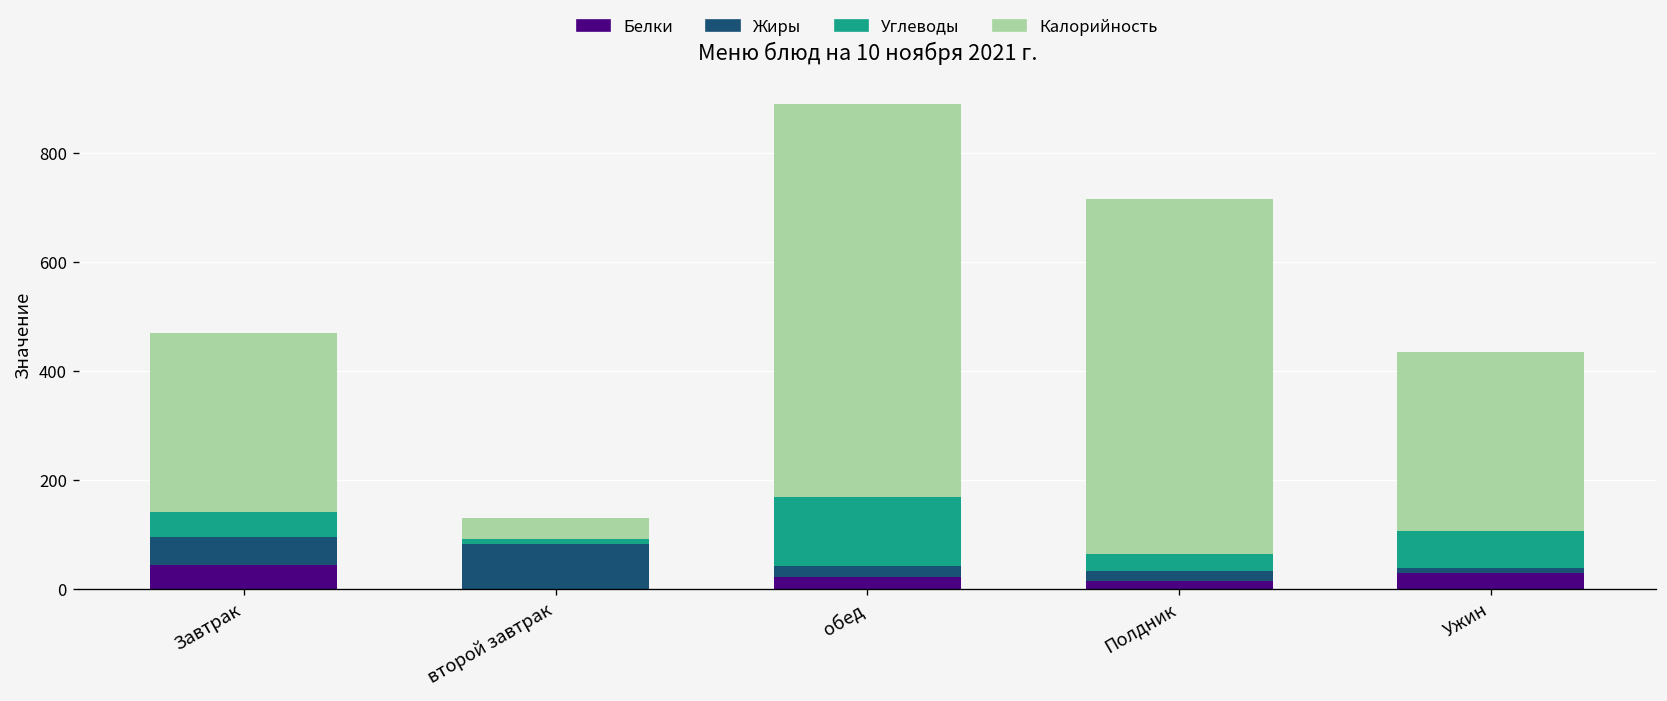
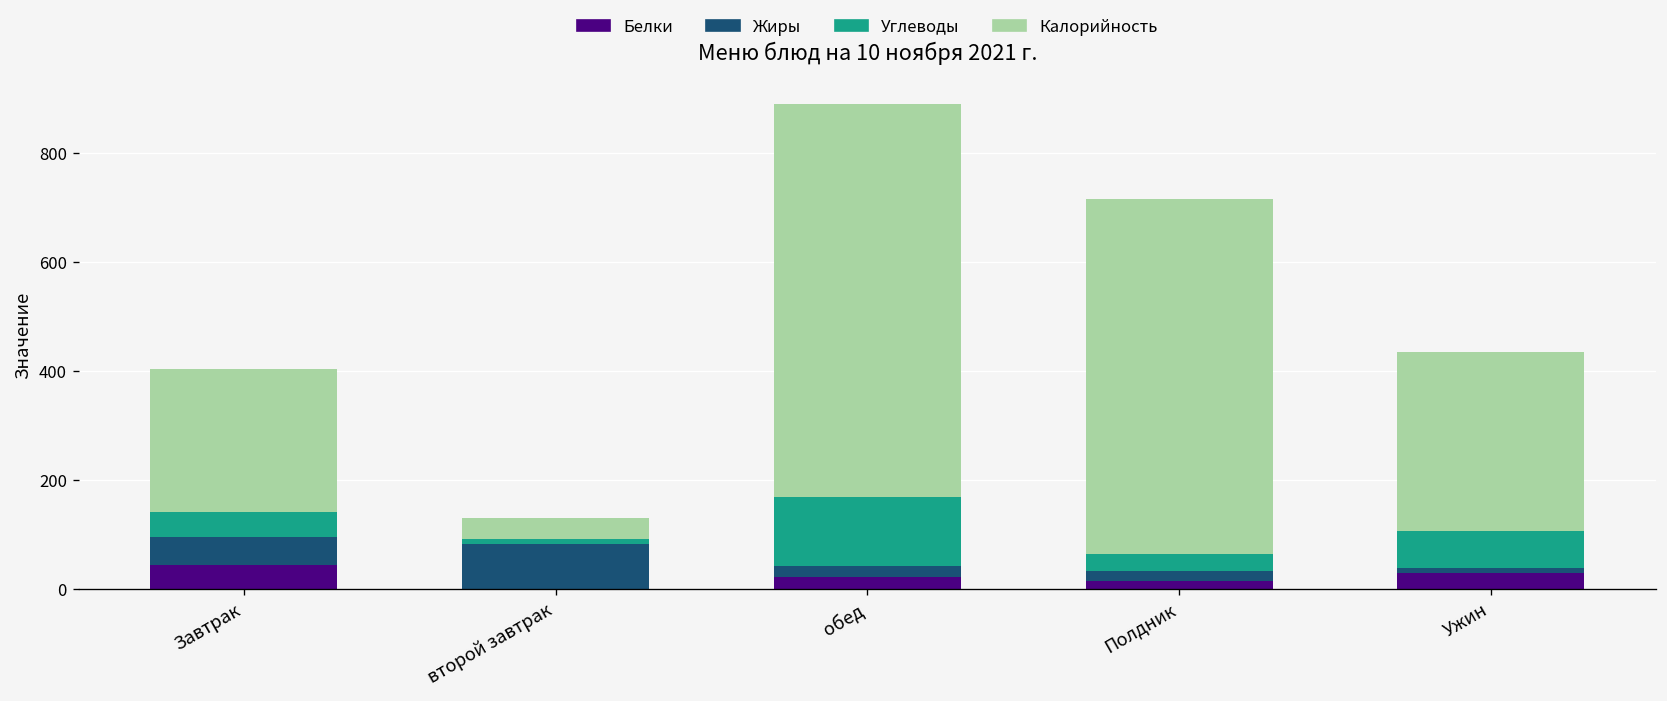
Калорийность, Завтрак: 330 -> 260
